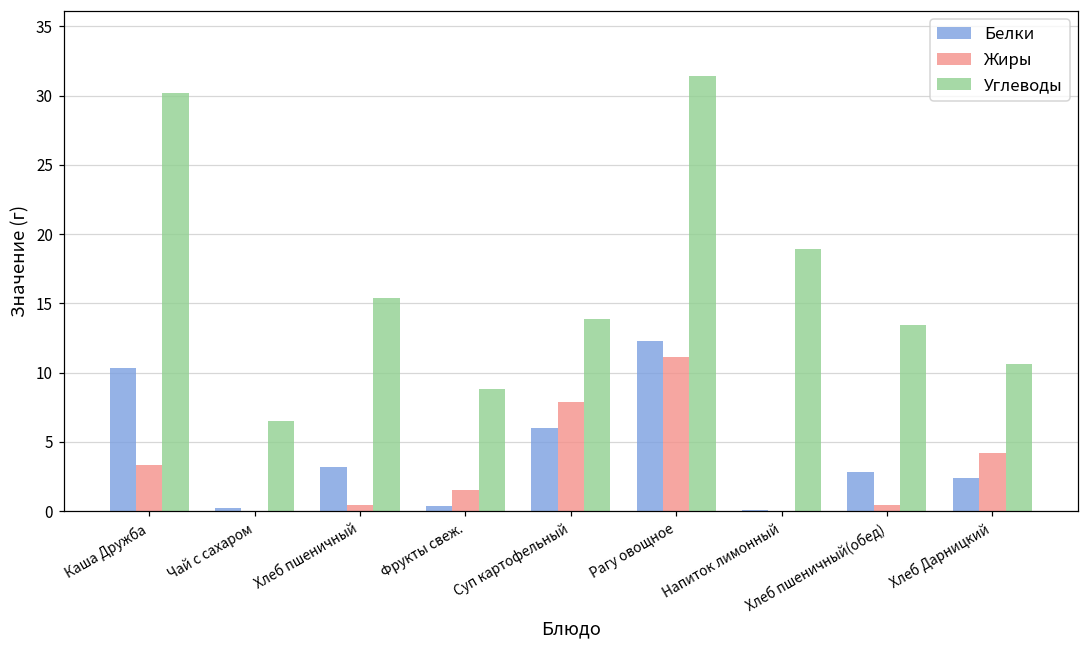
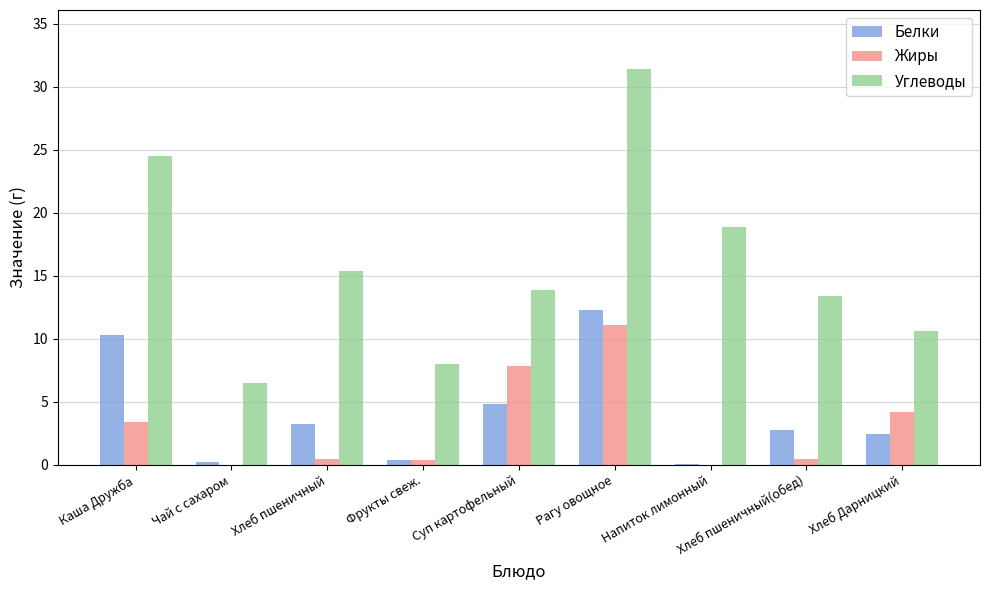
Углеводы, Каша Дружба: 30.2 -> 24.5
Жиры, Фрукты свеж.: 1.5 -> 0.4
Углеводы, Фрукты свеж.: 8.8 -> 8.0
Белки, Суп картофельный: 6.0 -> 4.8
